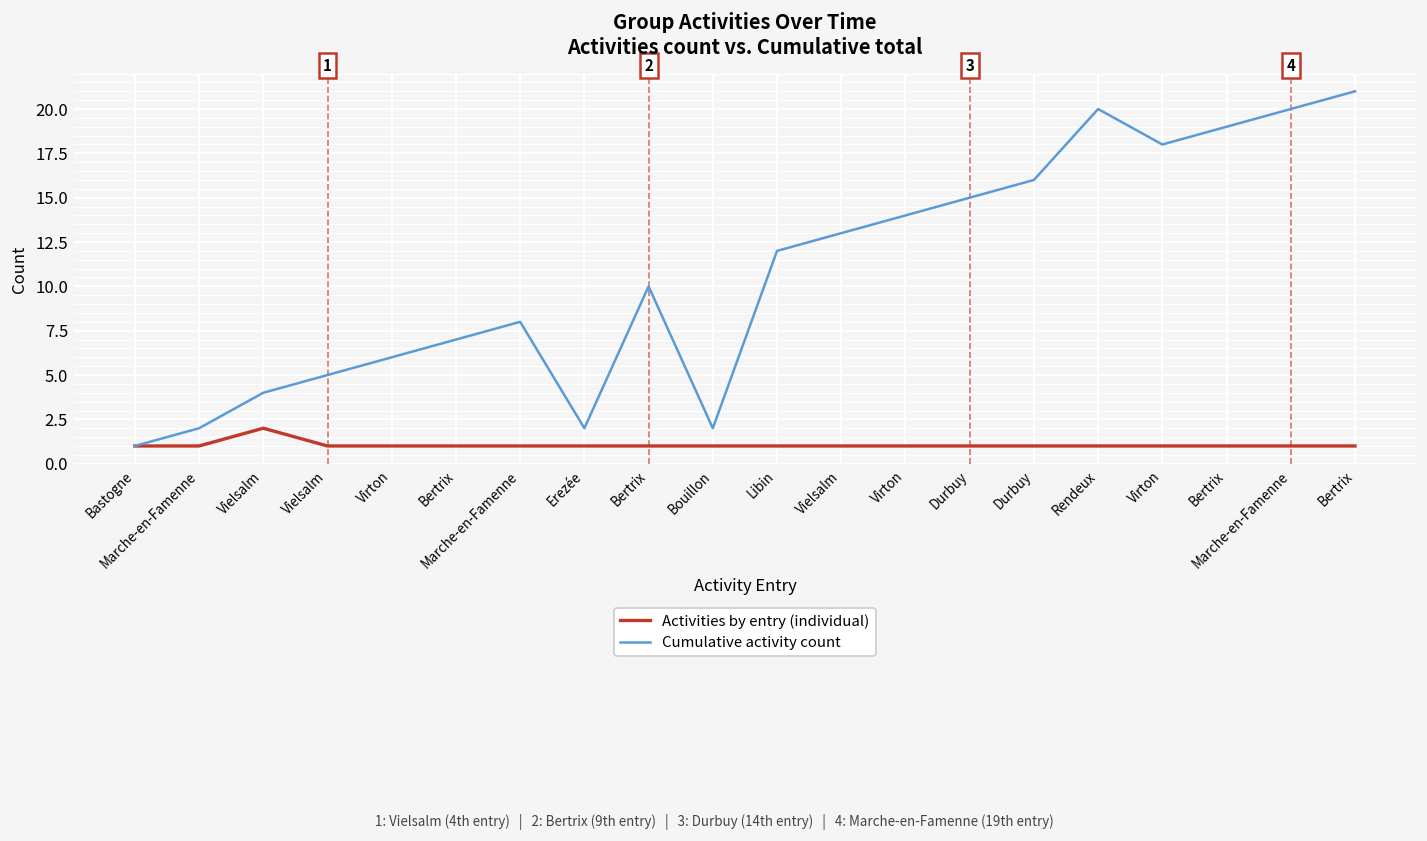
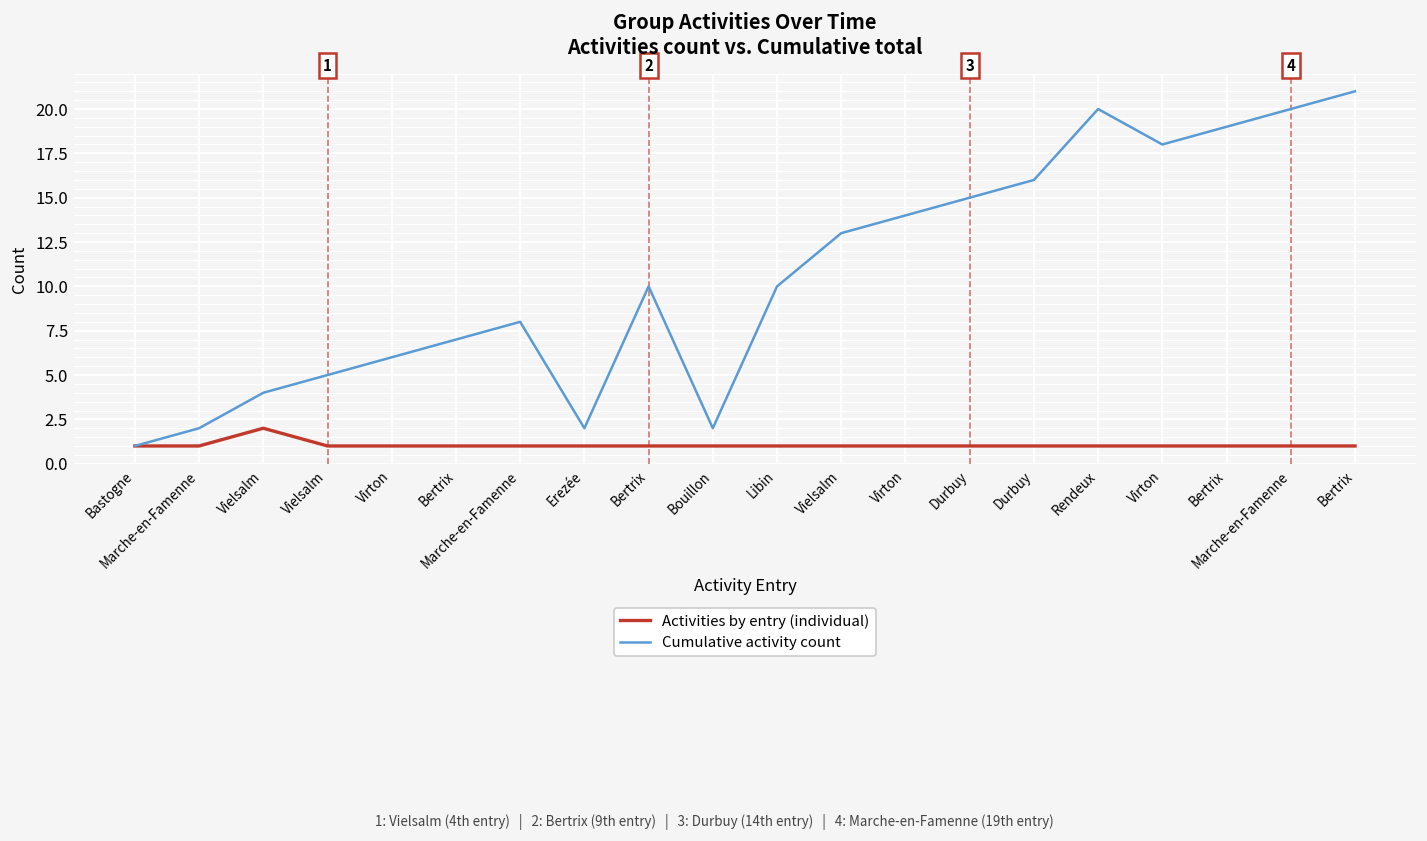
Cumulative activity count, Libin: 12 -> 10
